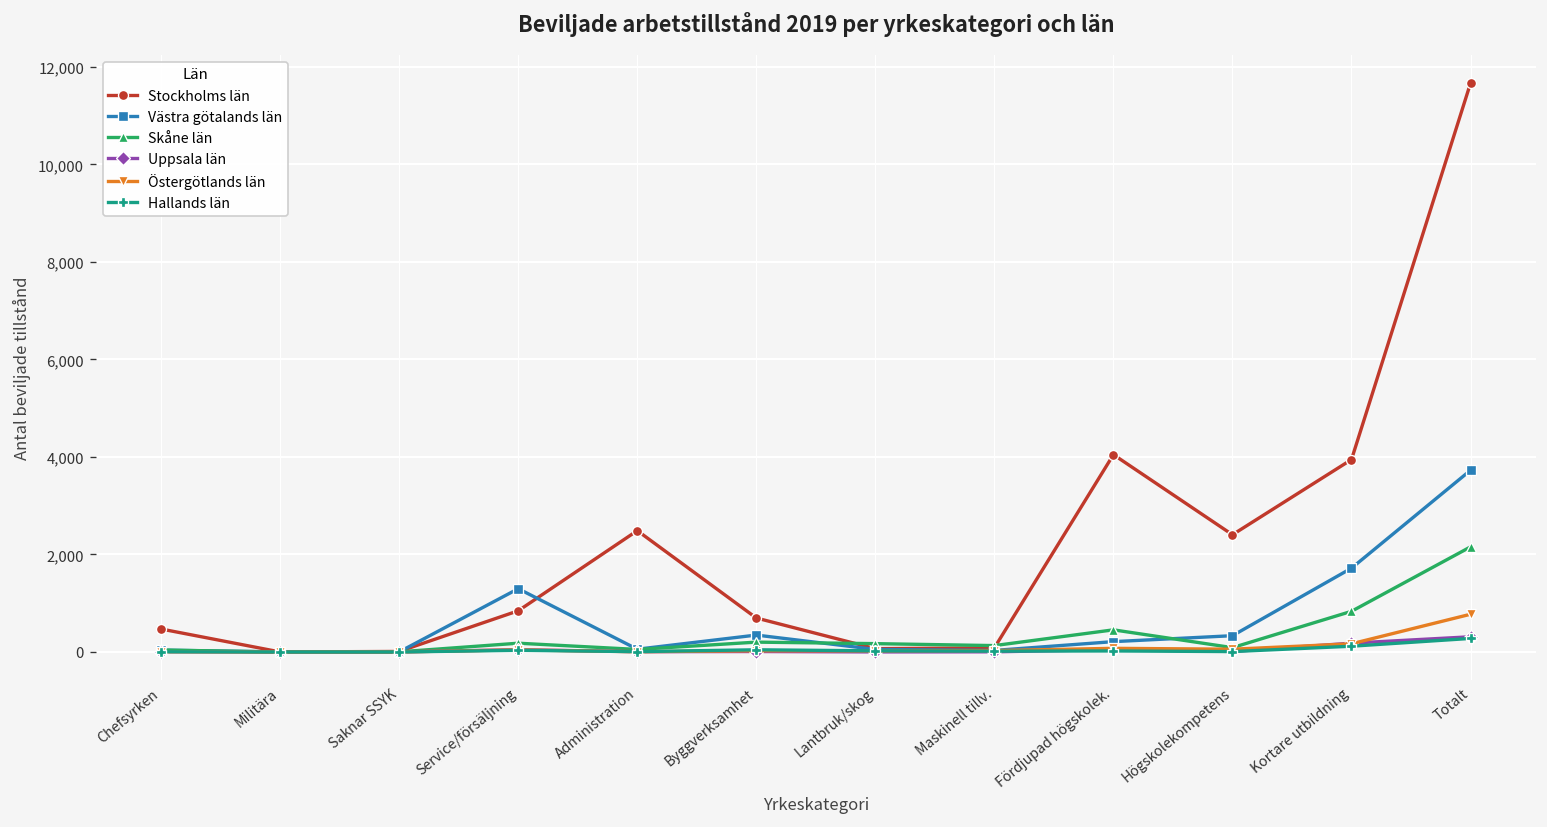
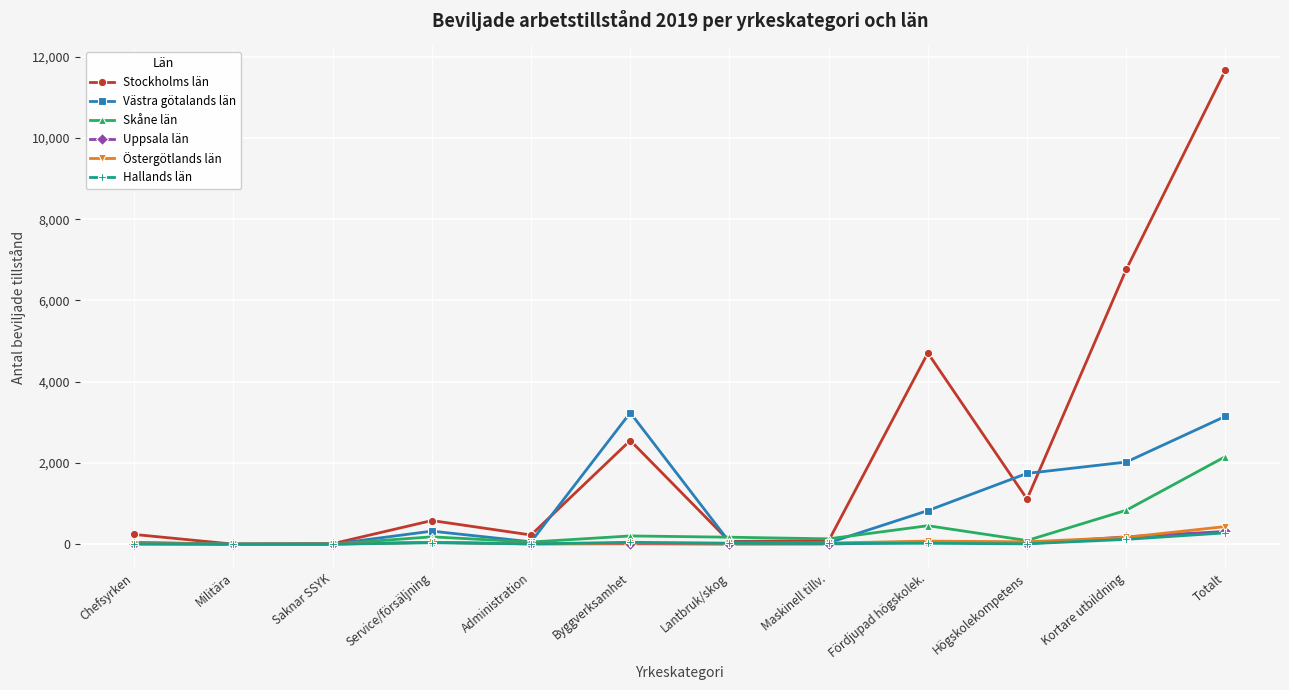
Stockholms län, Chefsyrken: 500 -> 200
Stockholms län, Service/försäljning: 800 -> 600
Västra götalands län, Service/försäljning: 1,300 -> 300
Stockholms län, Administration: 2,500 -> 200
Stockholms län, Byggverksamhet: 700 -> 2,600
Västra götalands län, Byggverksamhet: 300 -> 3,200
Stockholms län, Fördjupad högskolek.: 4,000 -> 4,700
Västra götalands län, Fördjupad högskolek.: 200 -> 800
Stockholms län, Högskolekompetens: 2,400 -> 1,100
Västra götalands län, Högskolekompetens: 300 -> 1,700
Stockholms län, Kortare utbildning: 3,900 -> 6,800
Västra götalands län, Kortare utbildning: 1,700 -> 2,000
Västra götalands län, Totalt: 3,700 -> 3,100
Östergötlands län, Totalt: 800 -> 400
